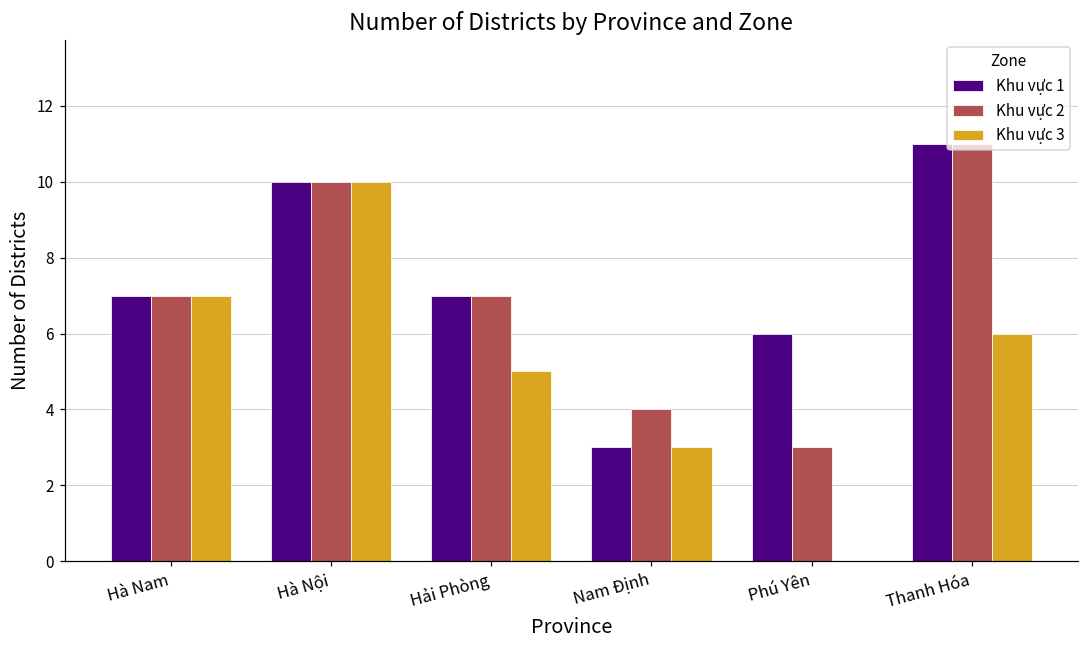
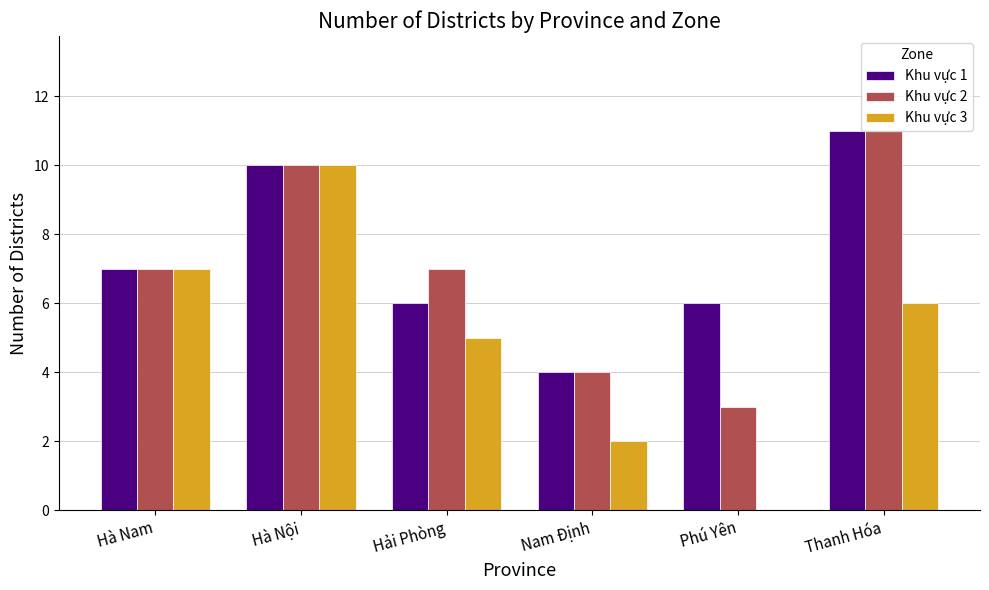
Khu vực 1, Hải Phòng: 7 -> 6
Khu vực 1, Nam Định: 3 -> 4
Khu vực 3, Nam Định: 3 -> 2
